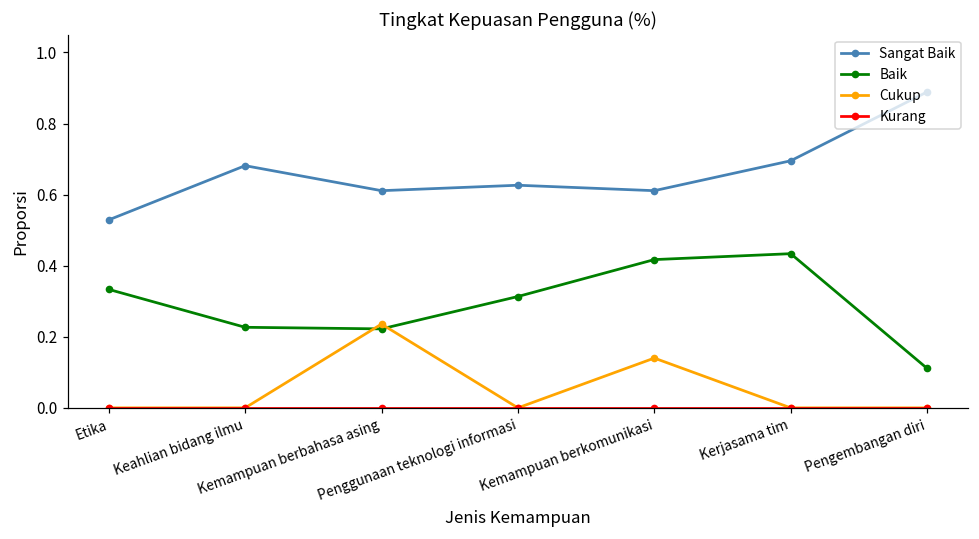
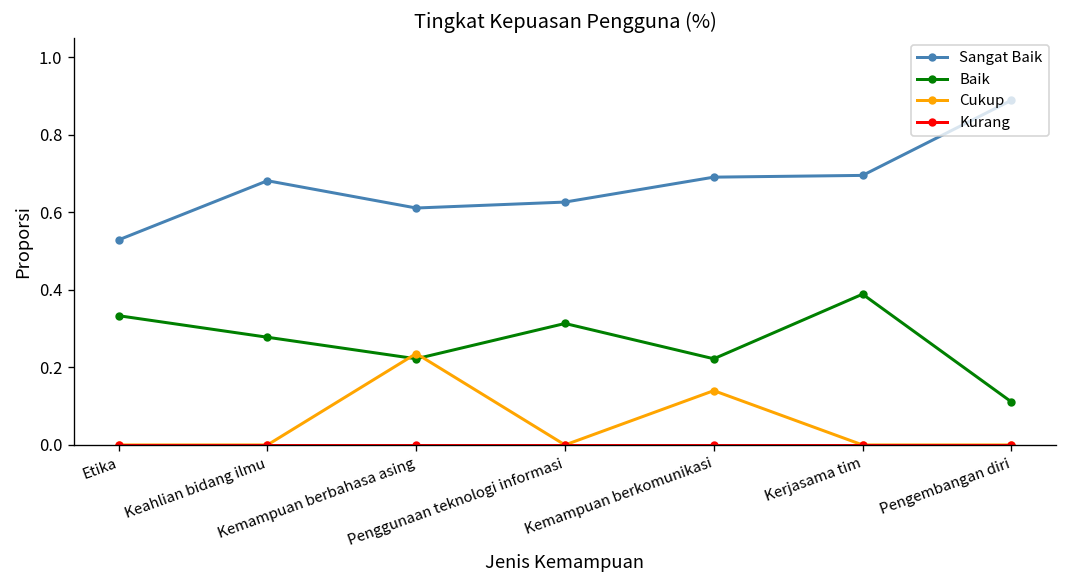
Baik, Keahlian bidang ilmu: 0.23 -> 0.28
Sangat Baik, Kemampuan berkomunikasi: 0.61 -> 0.69
Baik, Kemampuan berkomunikasi: 0.42 -> 0.22
Baik, Kerjasama tim: 0.43 -> 0.39
